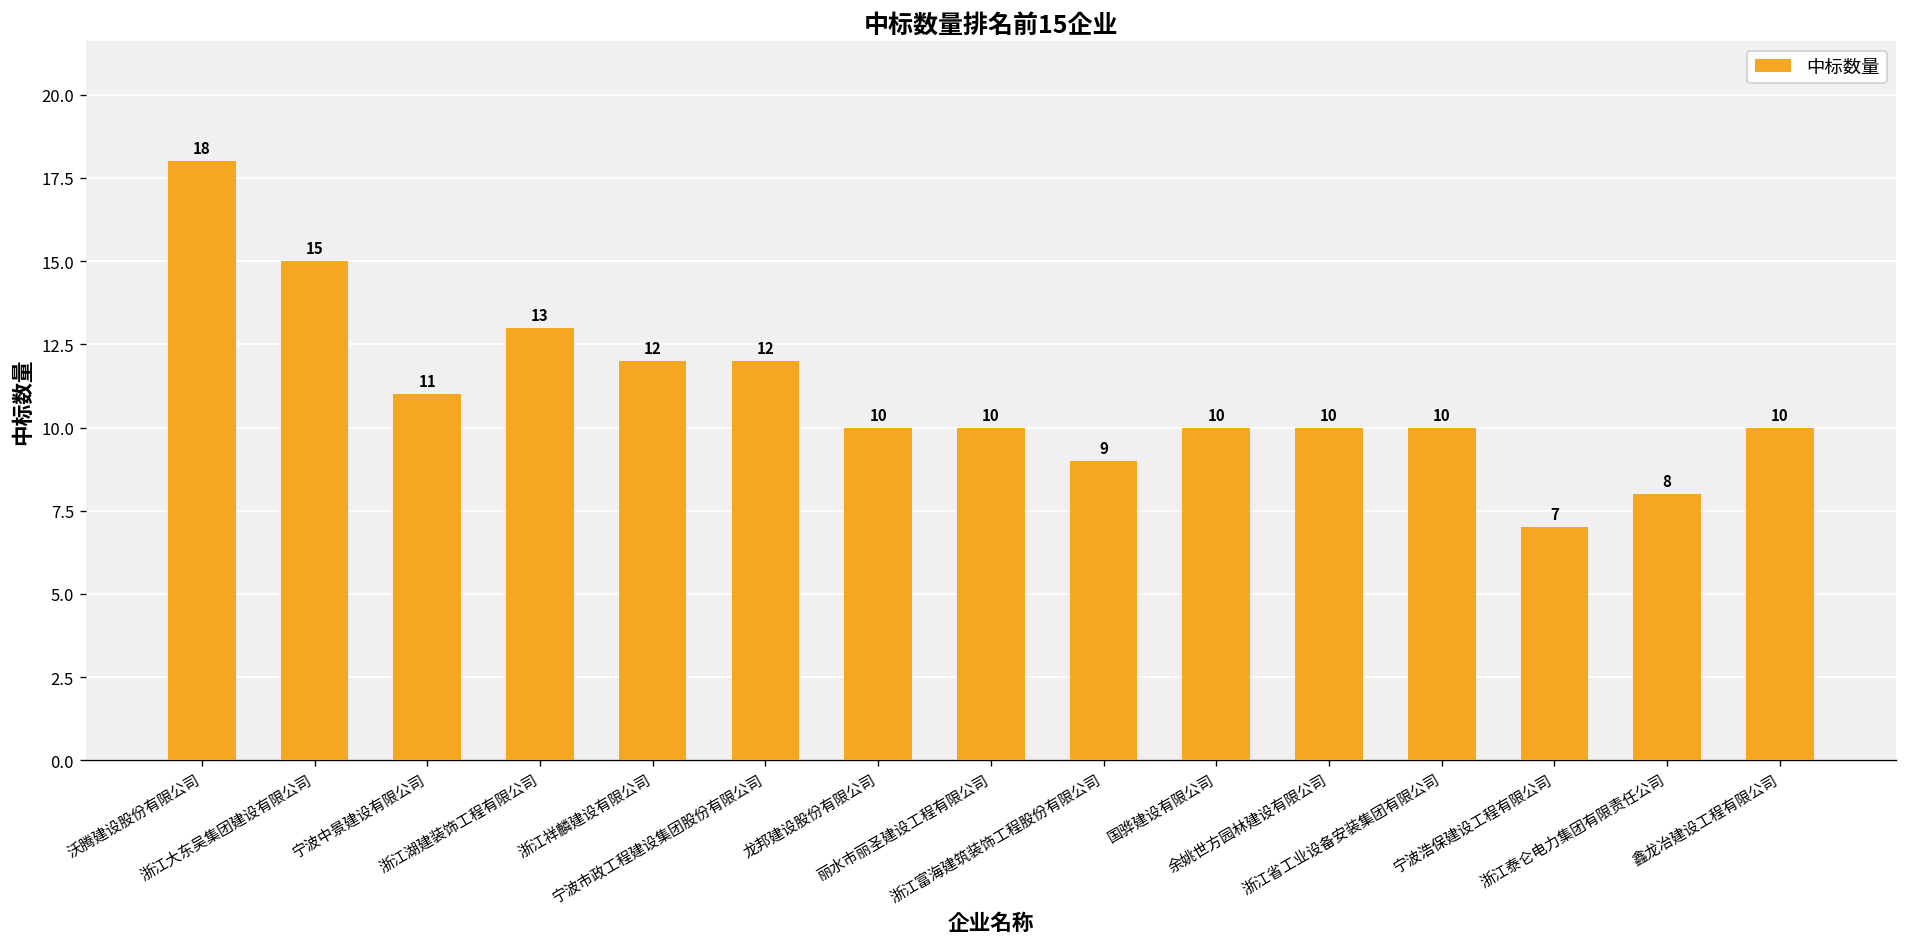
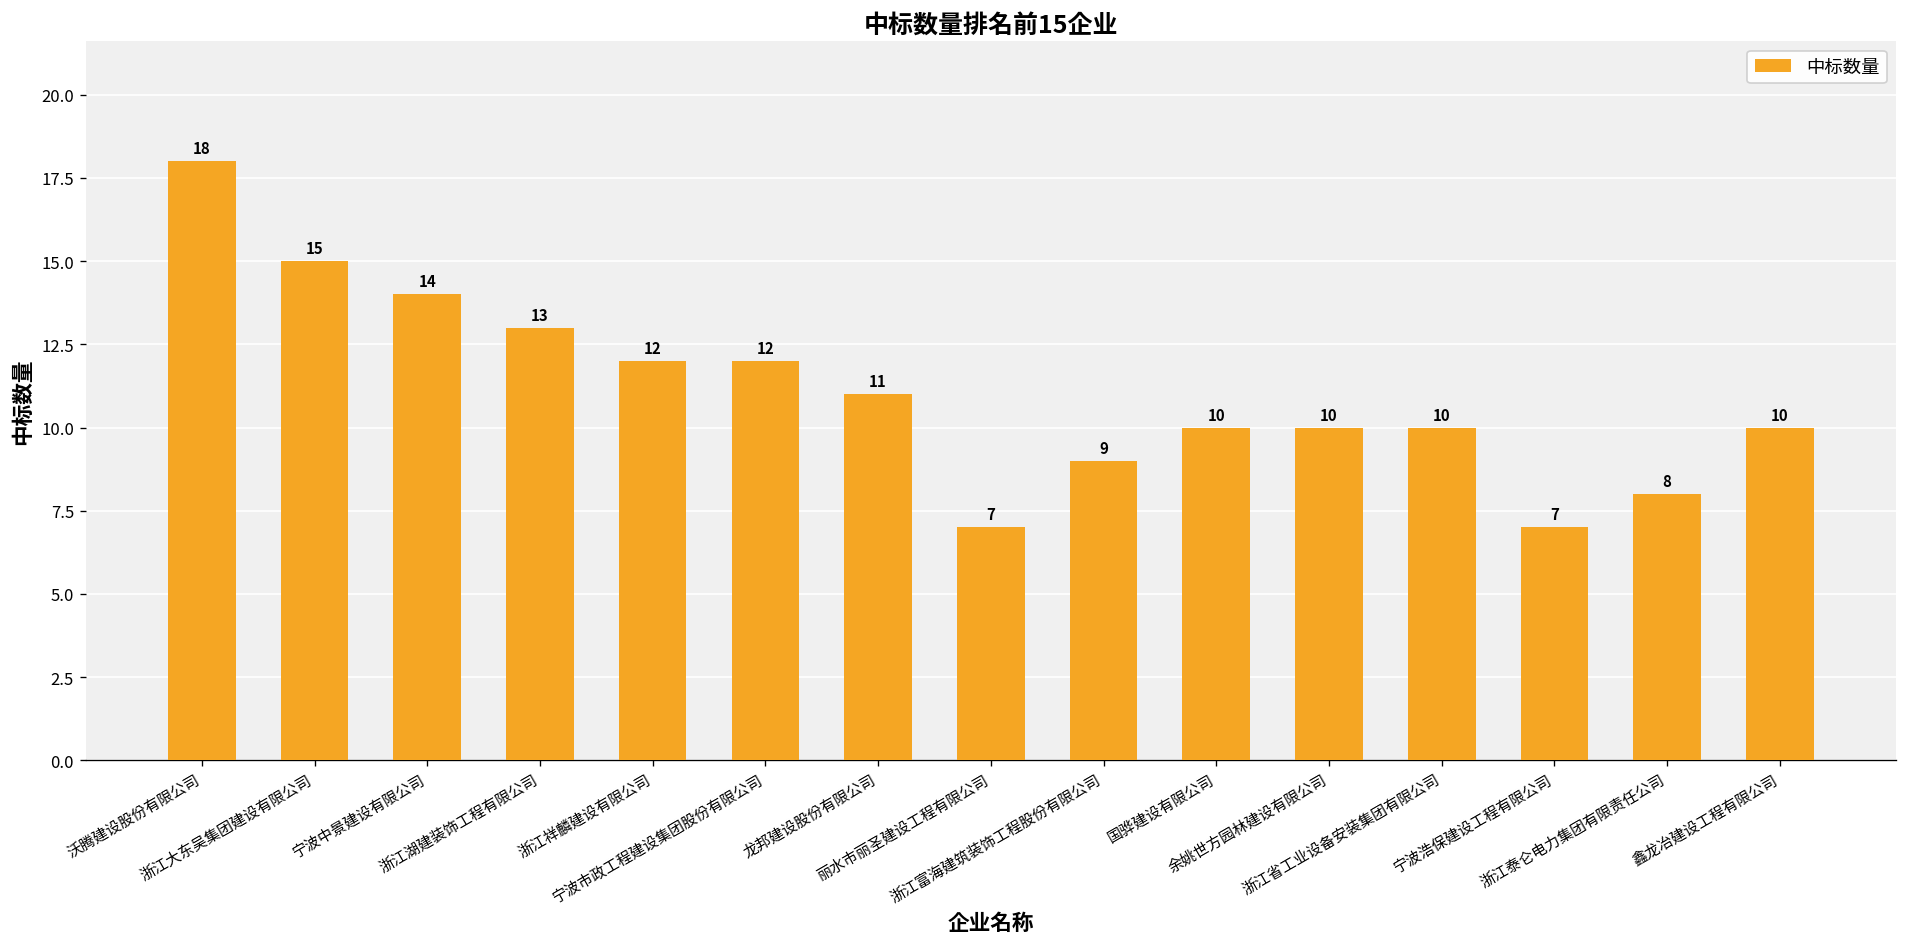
宁波中景建设有限公司: 11 -> 14
龙邦建设股份有限公司: 10 -> 11
丽水市丽圣建设工程有限公司: 10 -> 7
